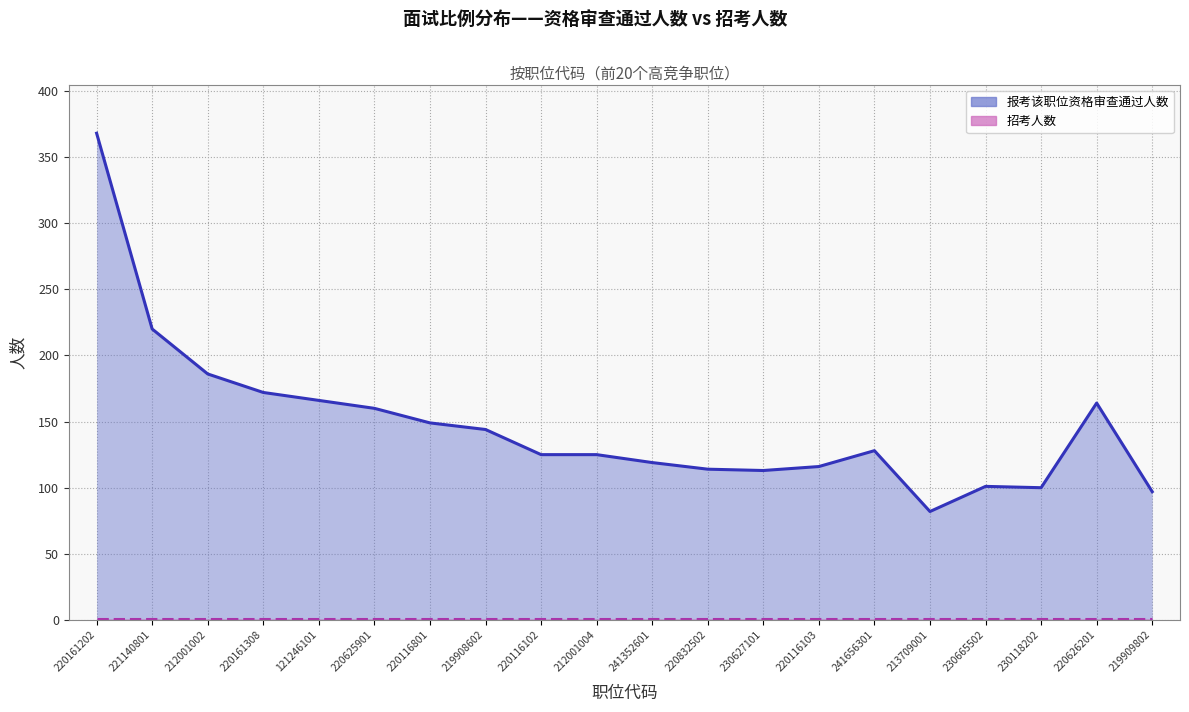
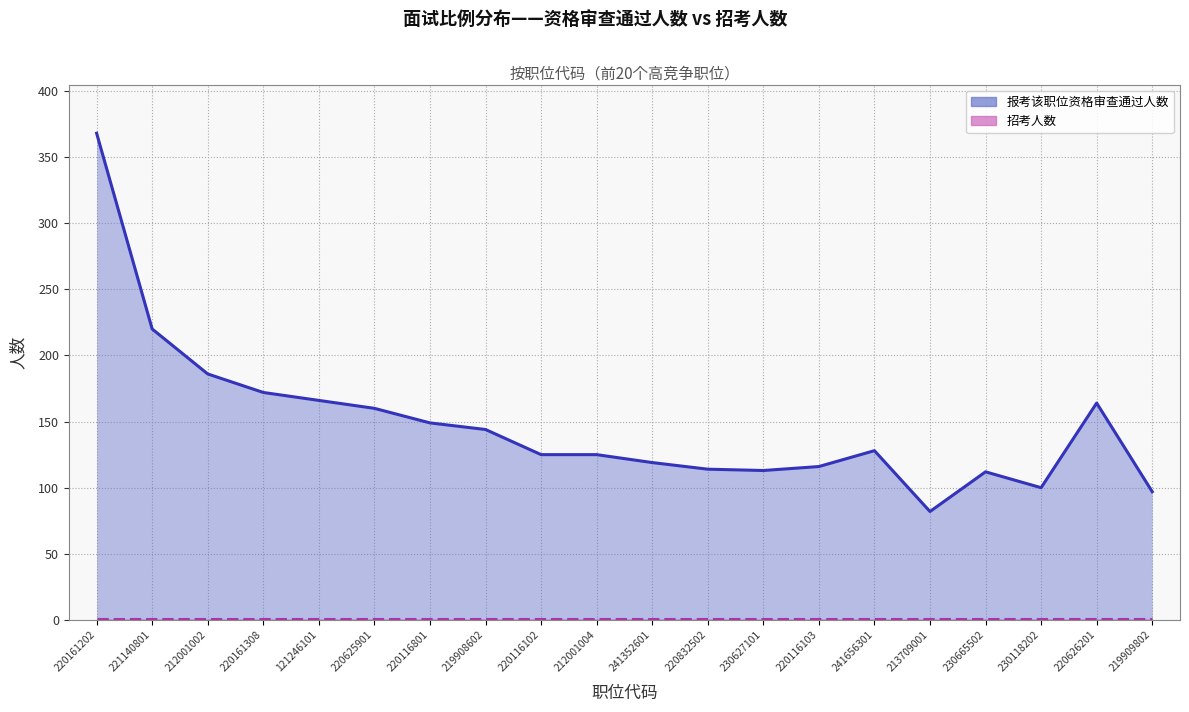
报考该职位资格审查通过人数, 230665502: 101 -> 112
